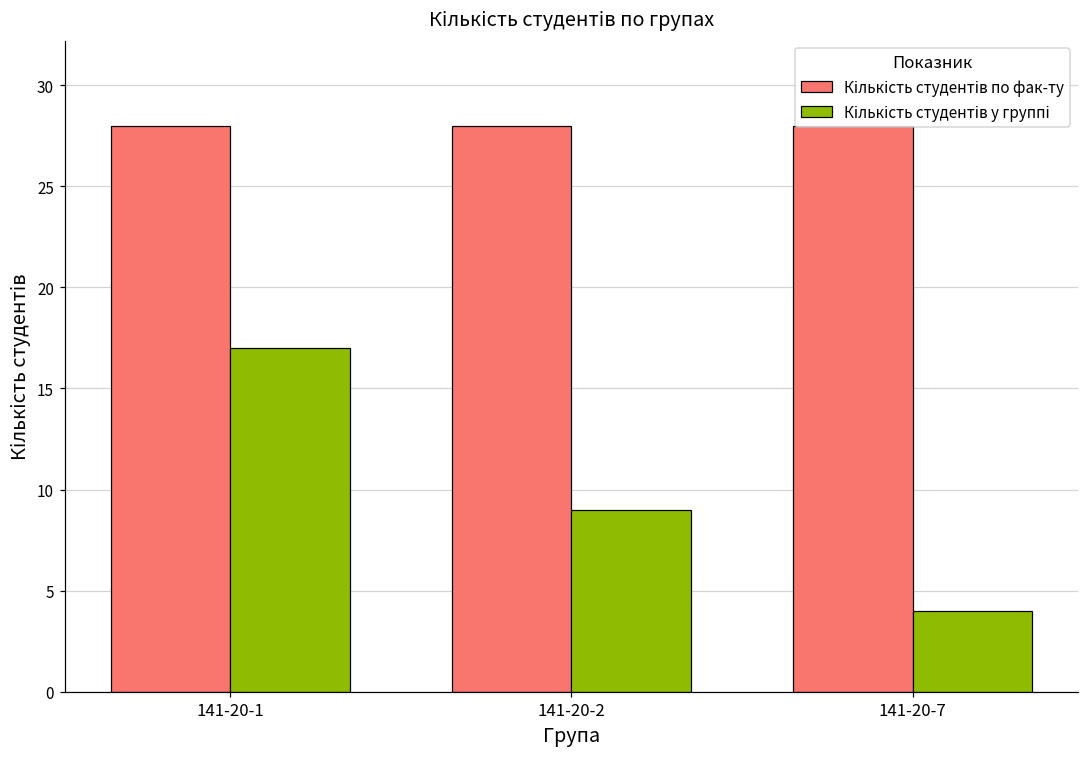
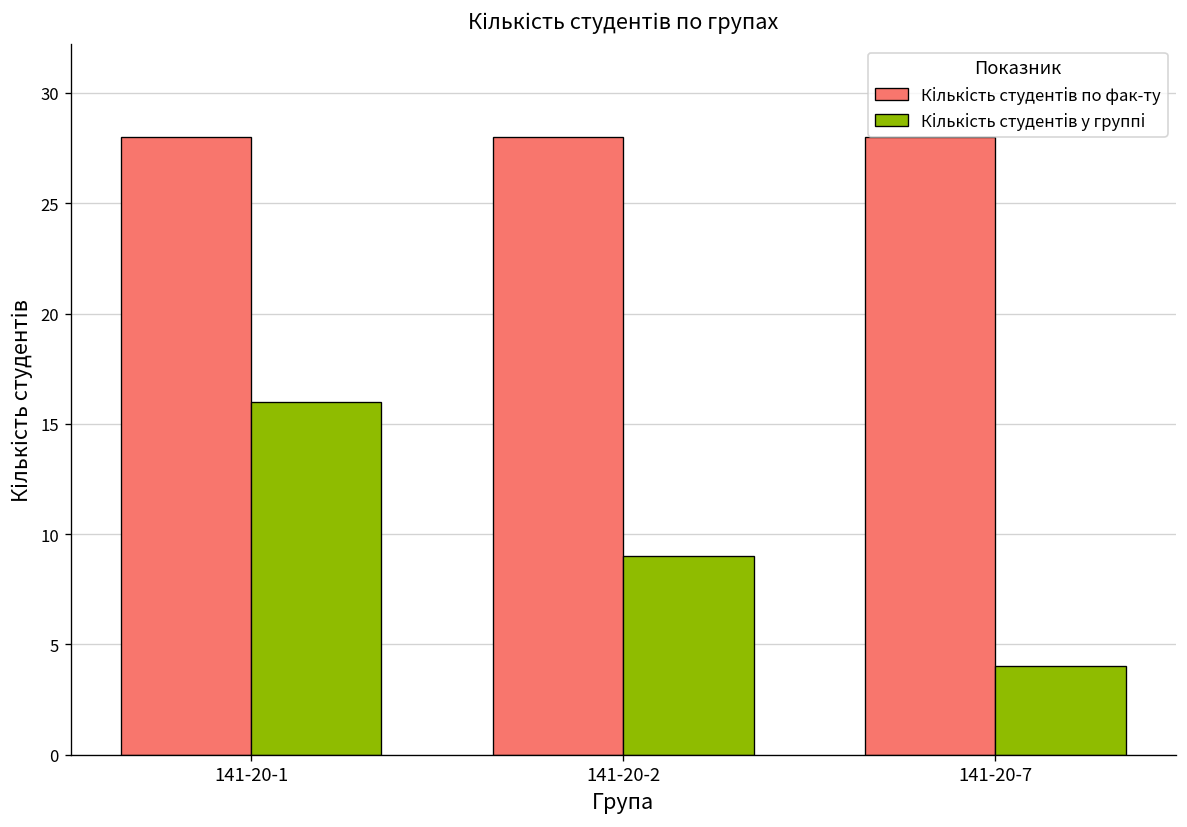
Кількість студентів у группі, 141-20-1: 17 -> 16
